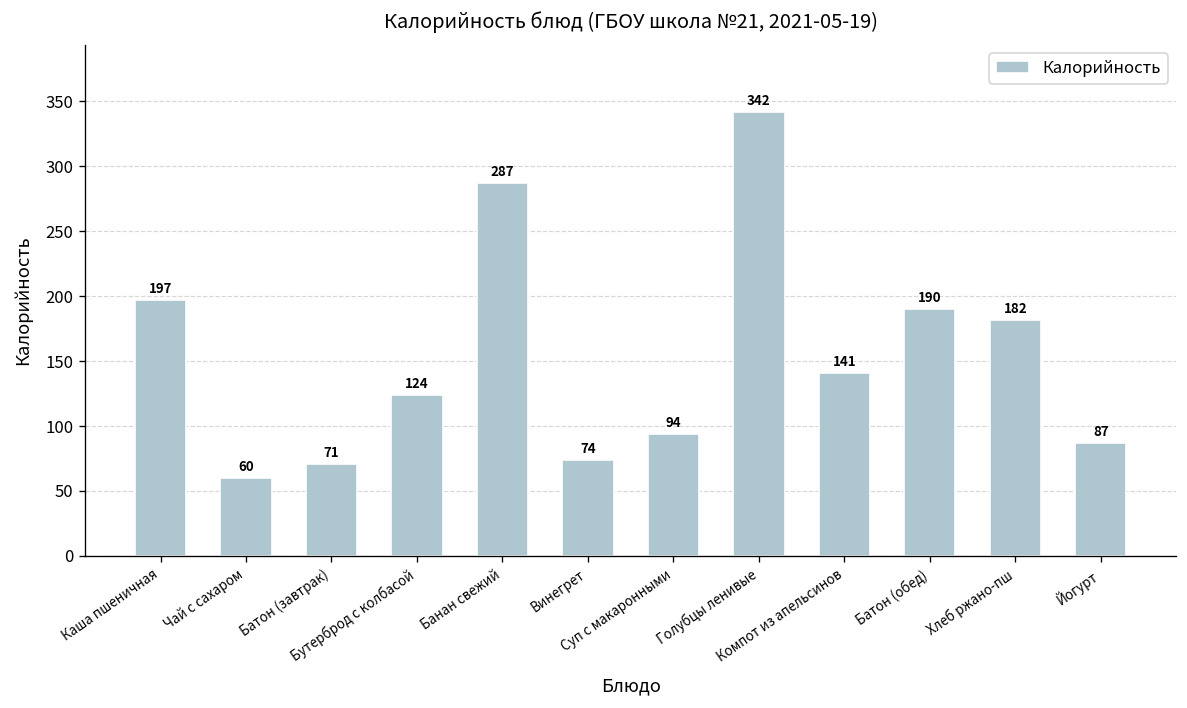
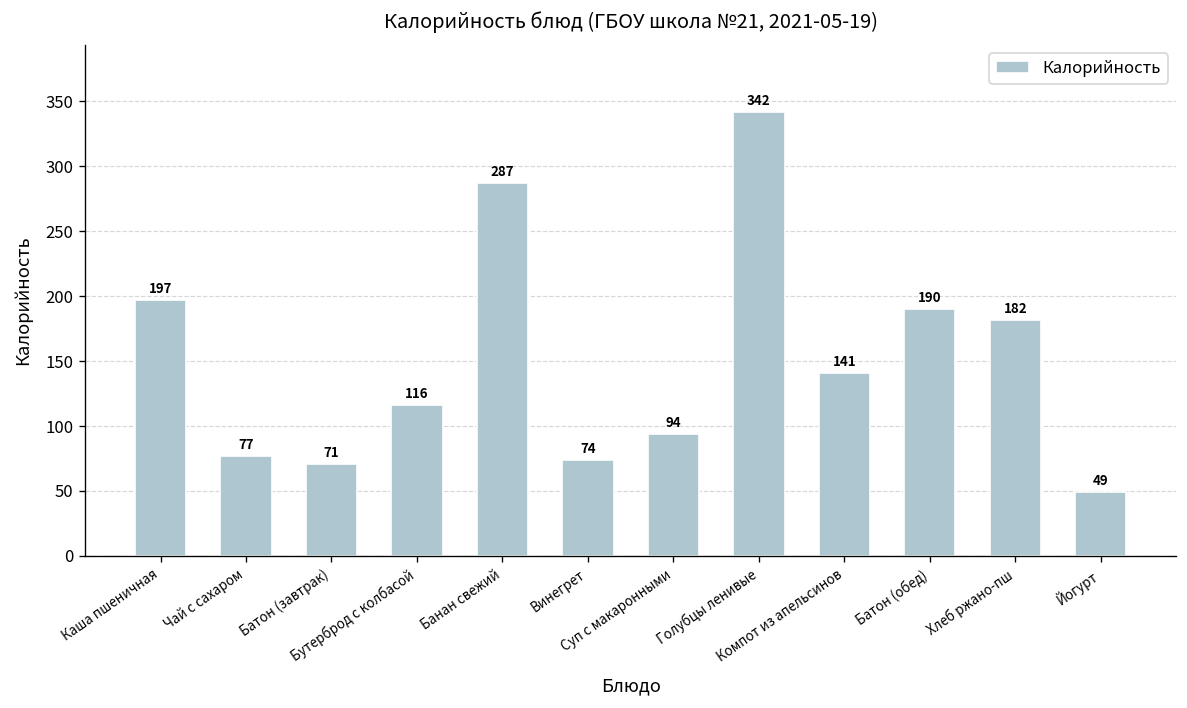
Чай с сахаром: 60 -> 77
Бутерброд с колбасой: 124 -> 116
Йогурт: 87 -> 49
